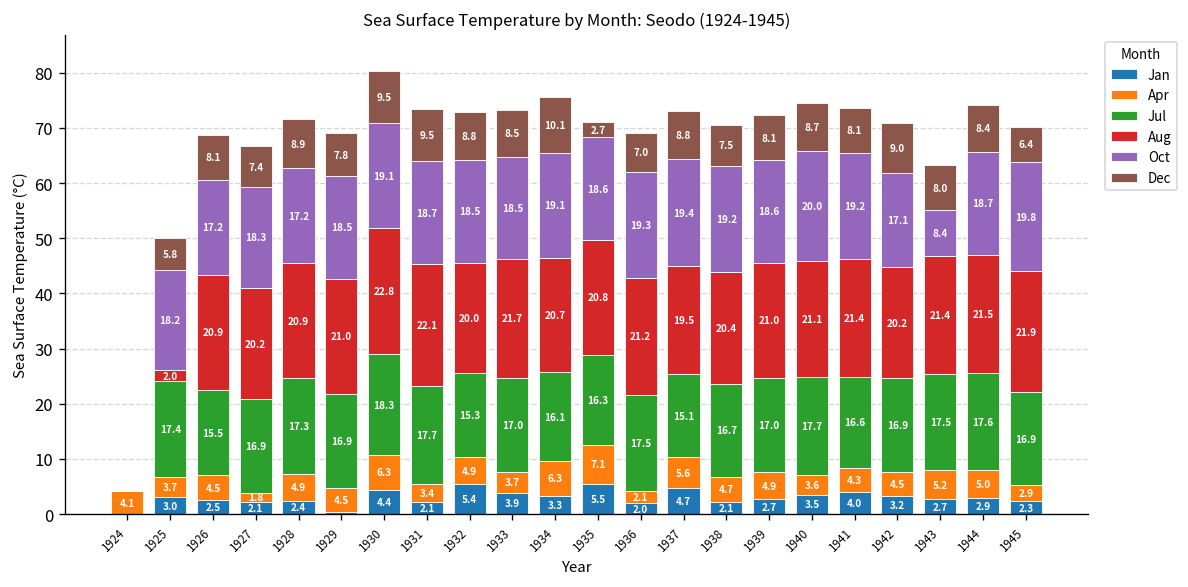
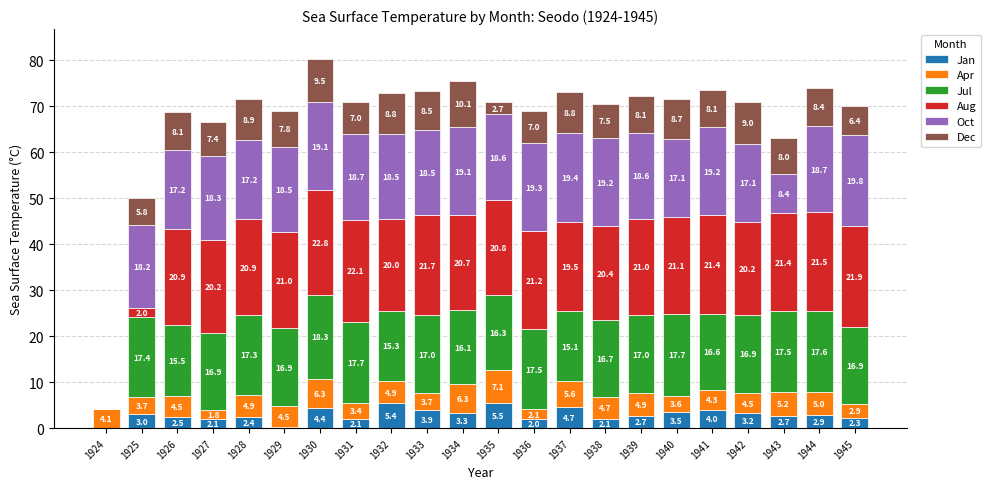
Dec, 1931: 9.5 -> 7.0
Oct, 1940: 20.0 -> 17.1
